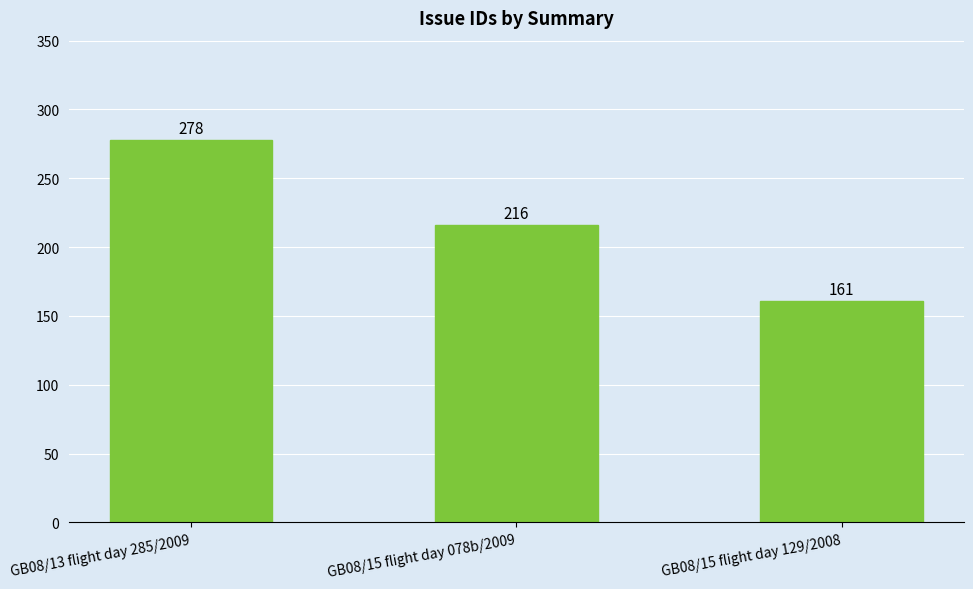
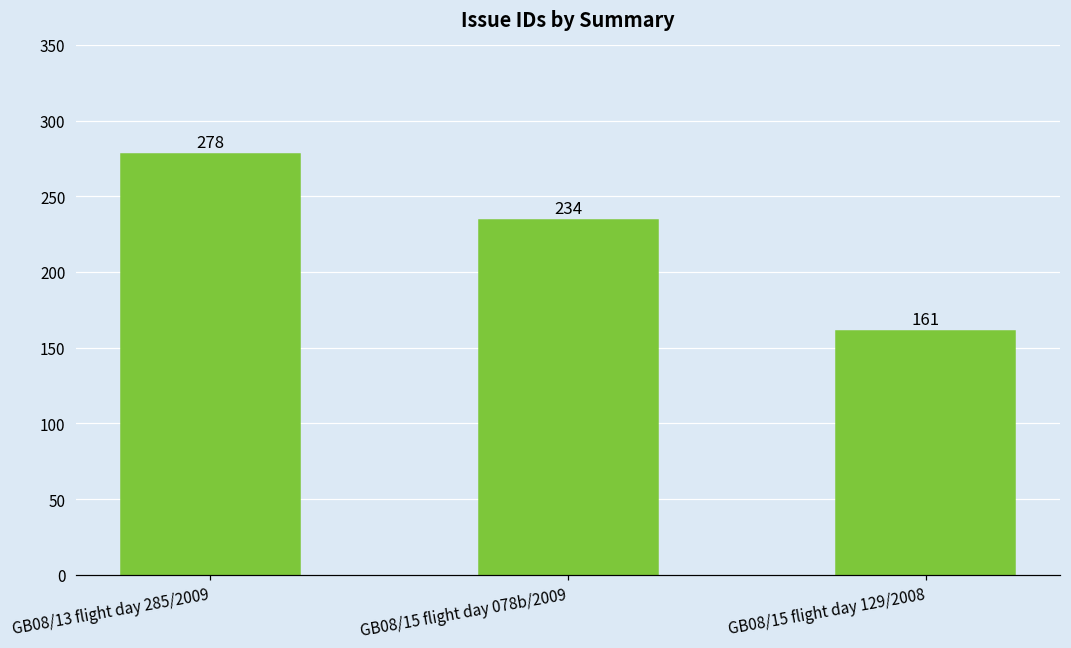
GB08/15 flight day 078b/2009: 216 -> 234
